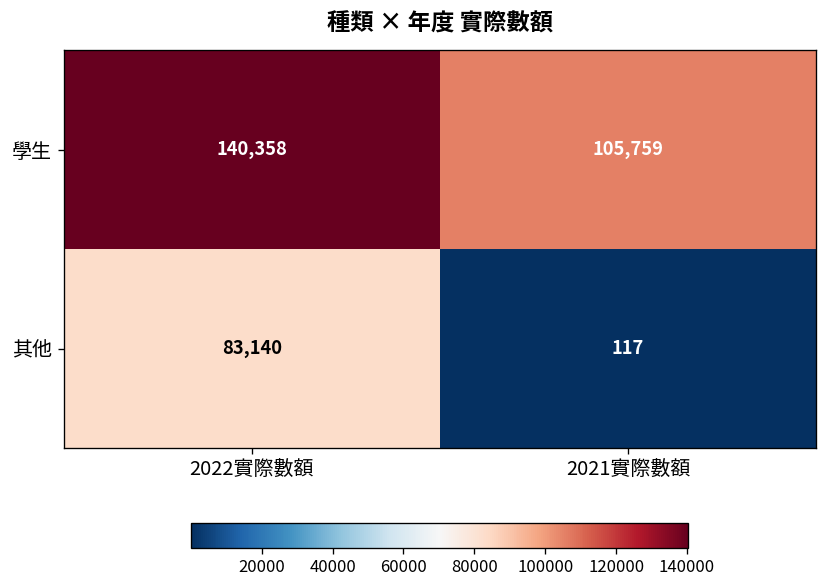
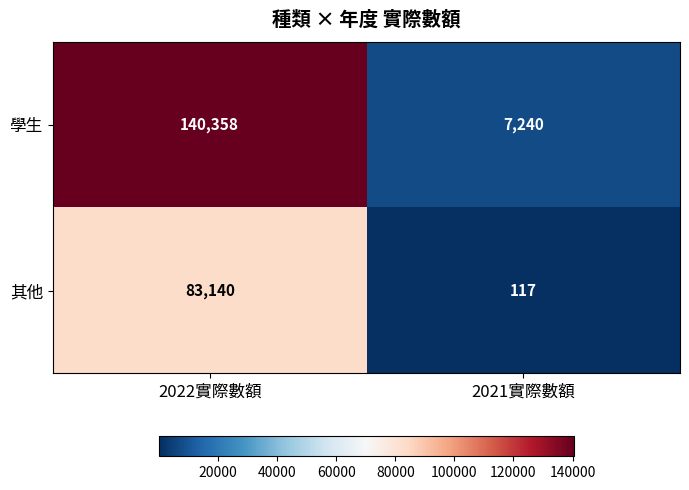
學生, 2021實際數額: 105,759 -> 7,240
